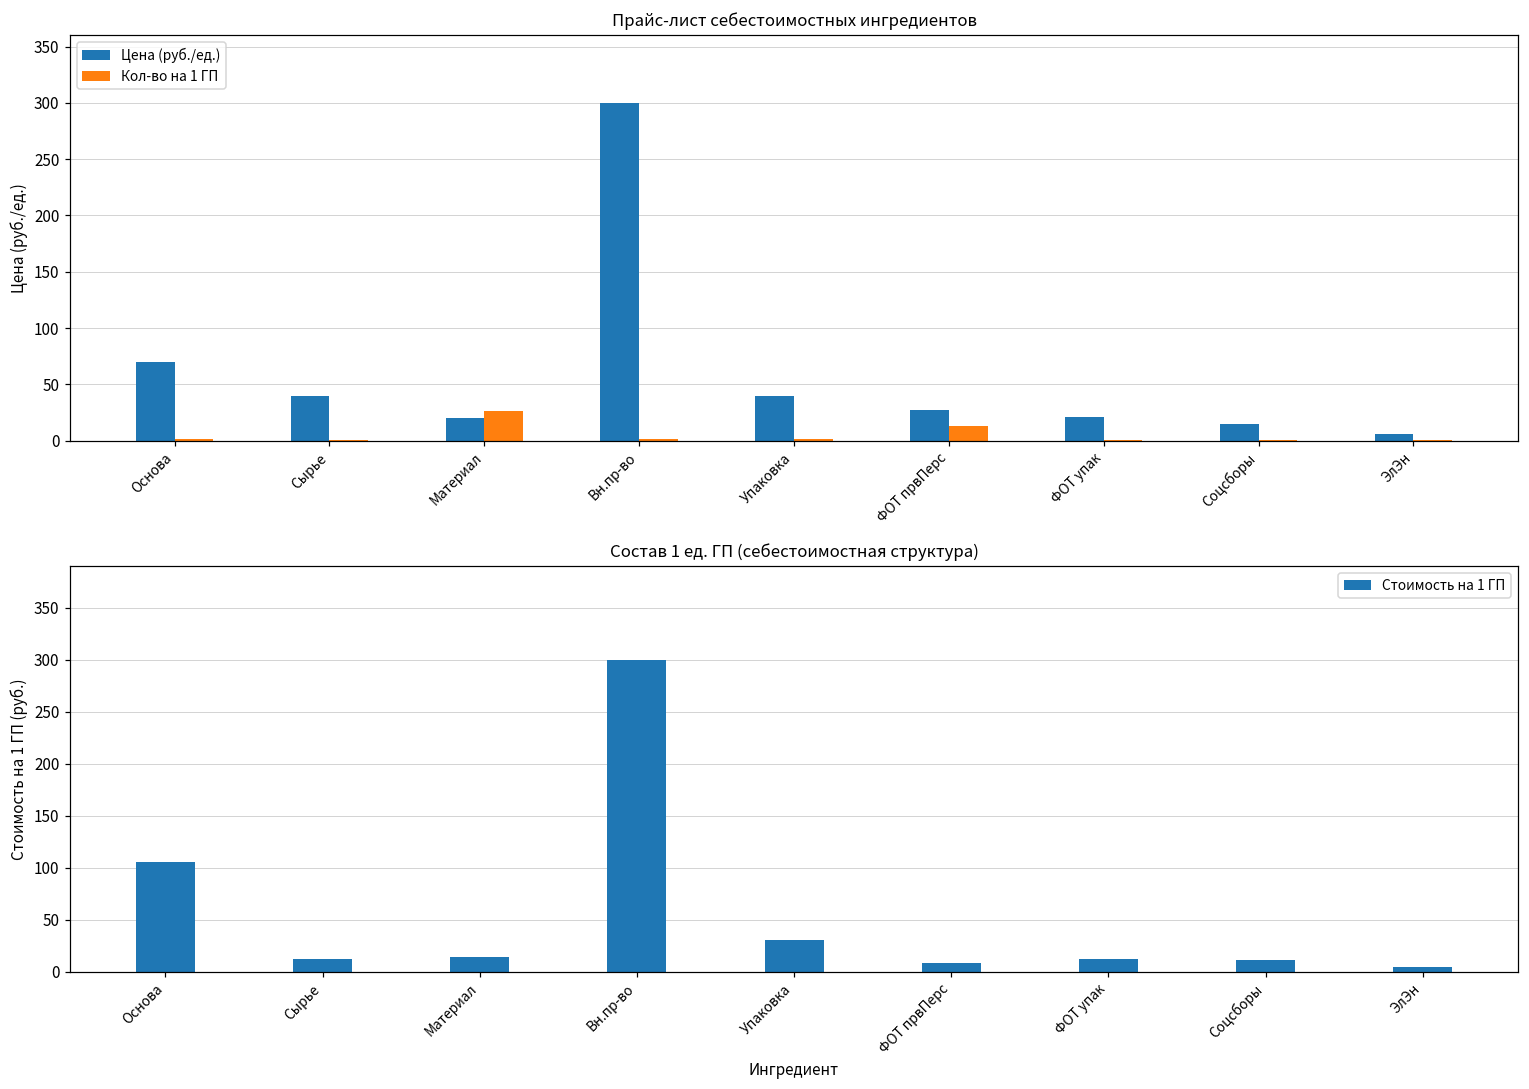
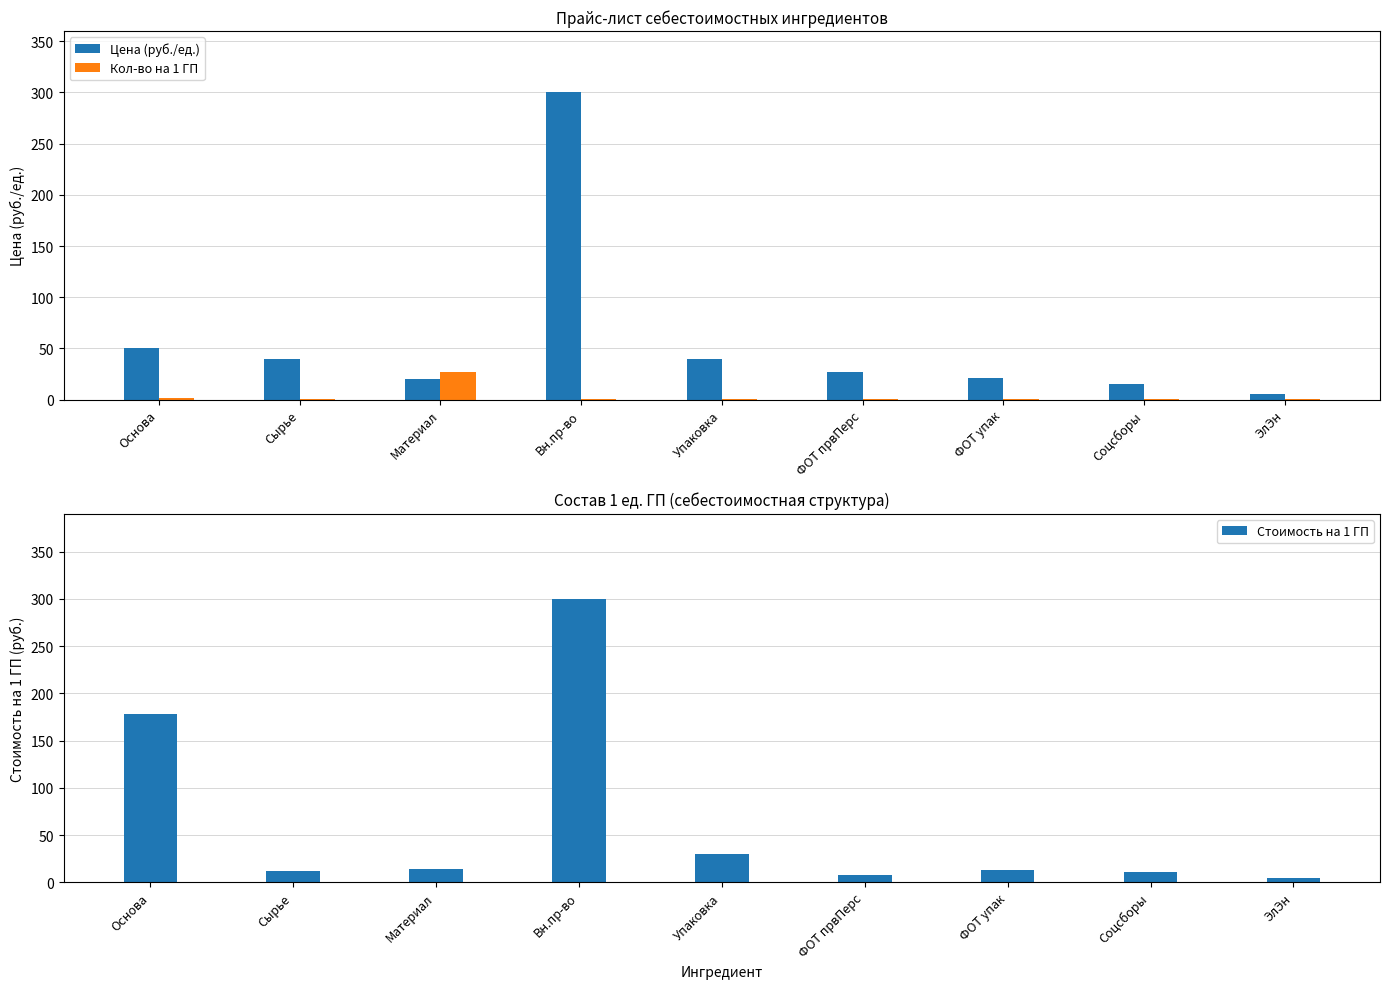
Прайс-лист себестоимостных ингредиентов, Цена (руб./ед.), Основа: 70 -> 50
Прайс-лист себестоимостных ингредиентов, Кол-во на 1 ГП, ФОТ првПерс: 13 -> 1
Состав 1 ед. ГП (себестоимостная структура), Основа: 110 -> 180
